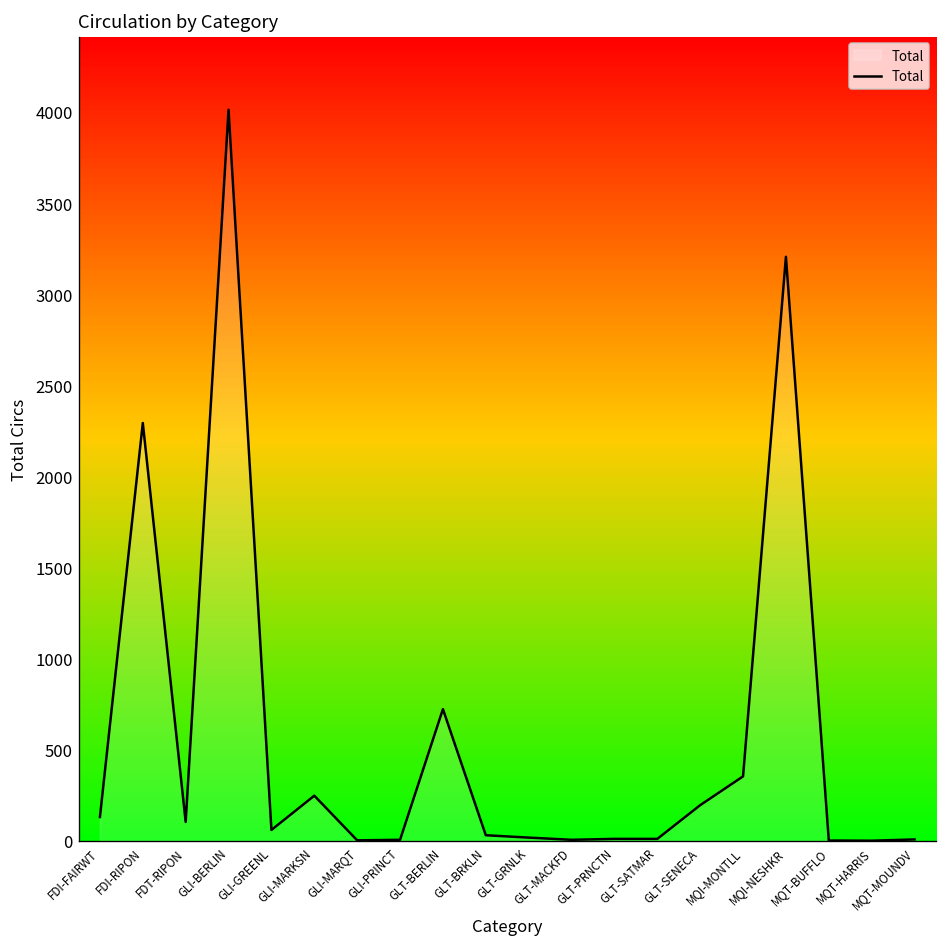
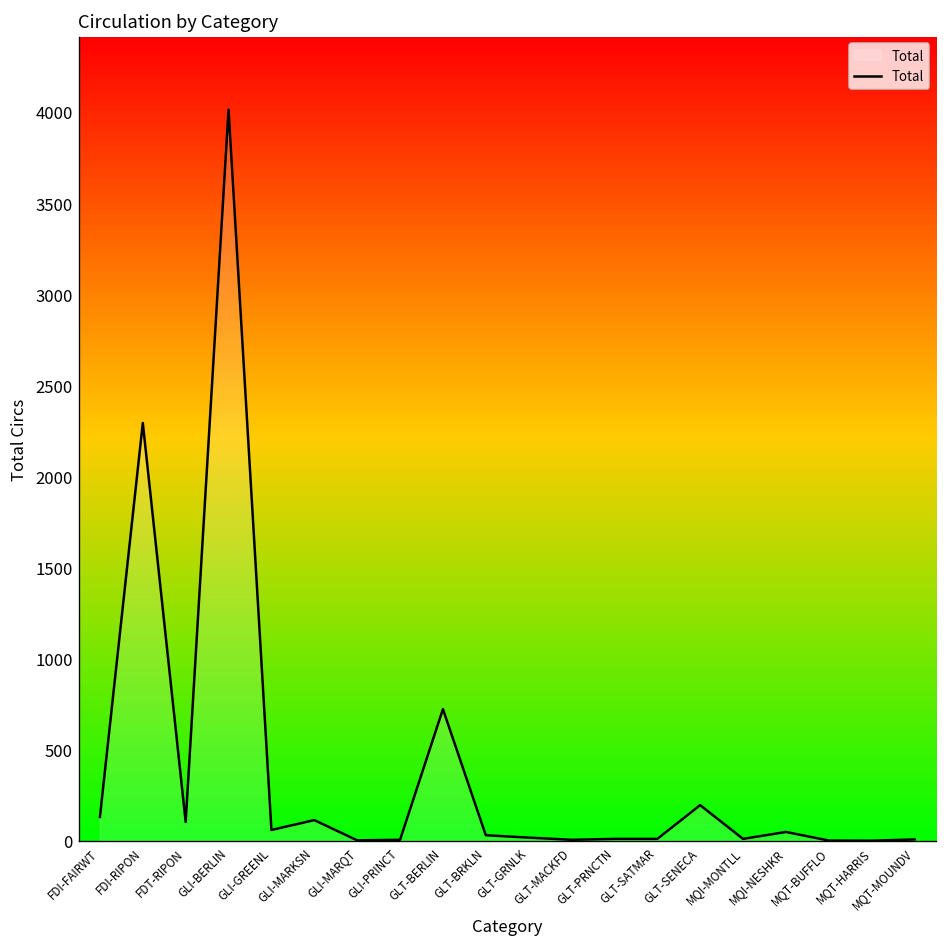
GLI-MARKSN: 250 -> 110
MQI-MONTLL: 350 -> 10
MQI-NESHKR: 3210 -> 50
